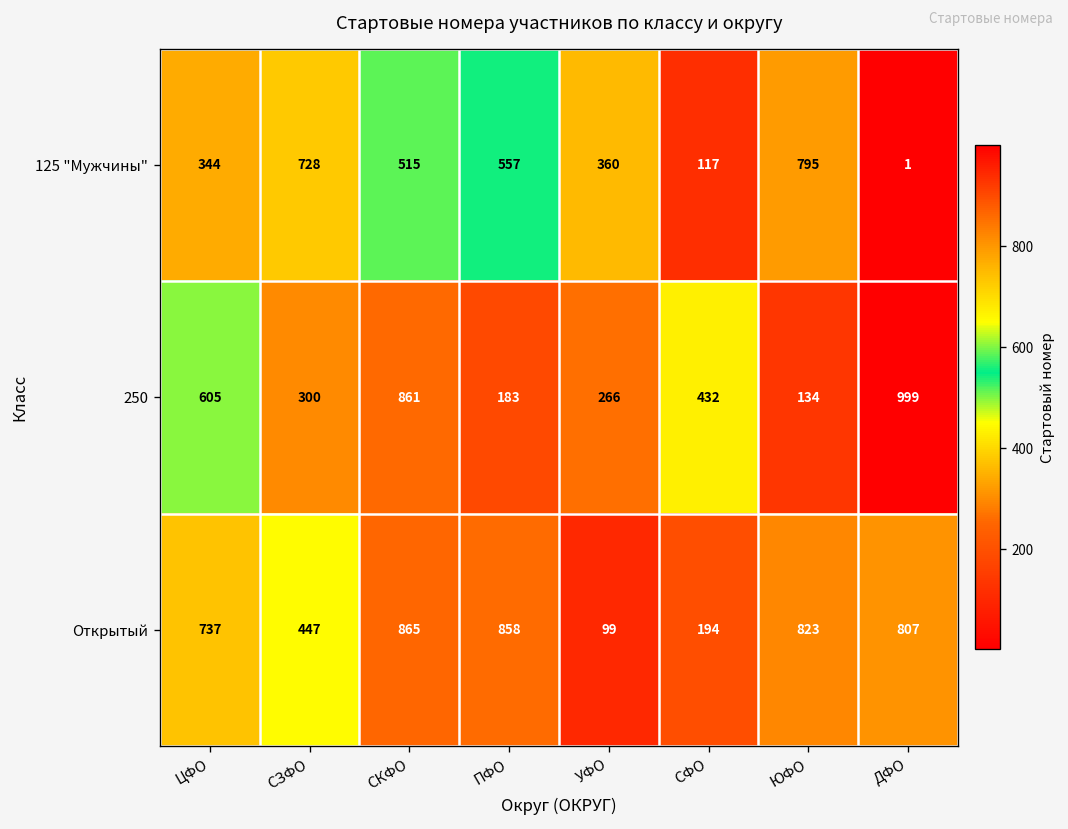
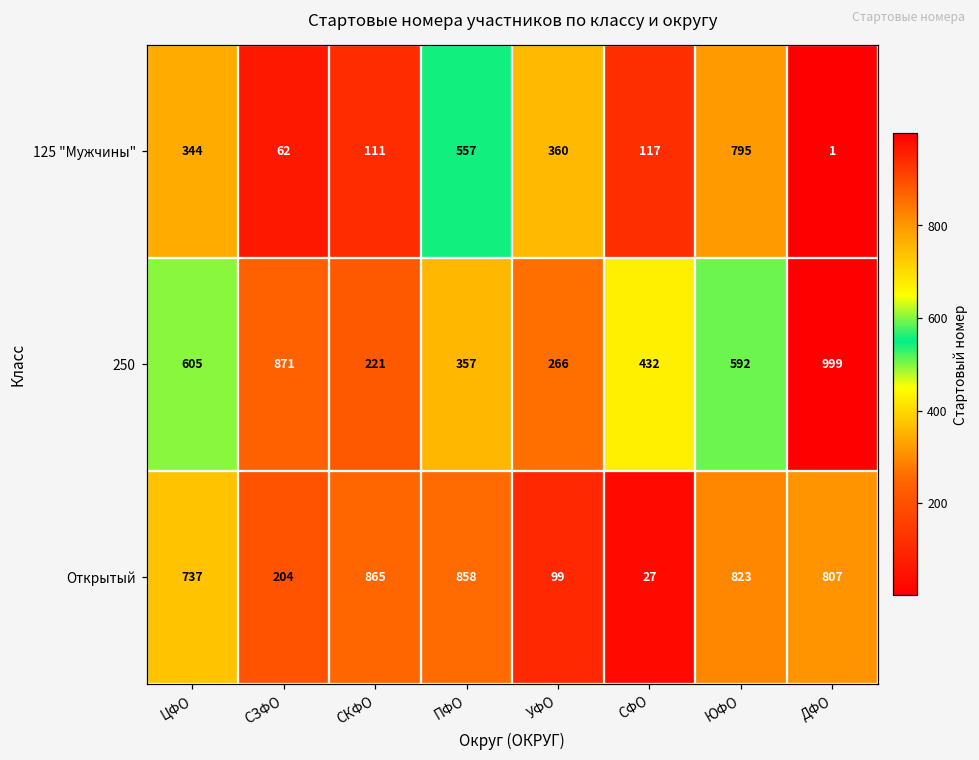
125 "Мужчины", СЗФО: 728 -> 62
125 "Мужчины", СКФО: 515 -> 111
250, СЗФО: 300 -> 871
250, СКФО: 861 -> 221
250, ПФО: 183 -> 357
250, ЮФО: 134 -> 592
Открытый, СЗФО: 447 -> 204
Открытый, СФО: 194 -> 27
